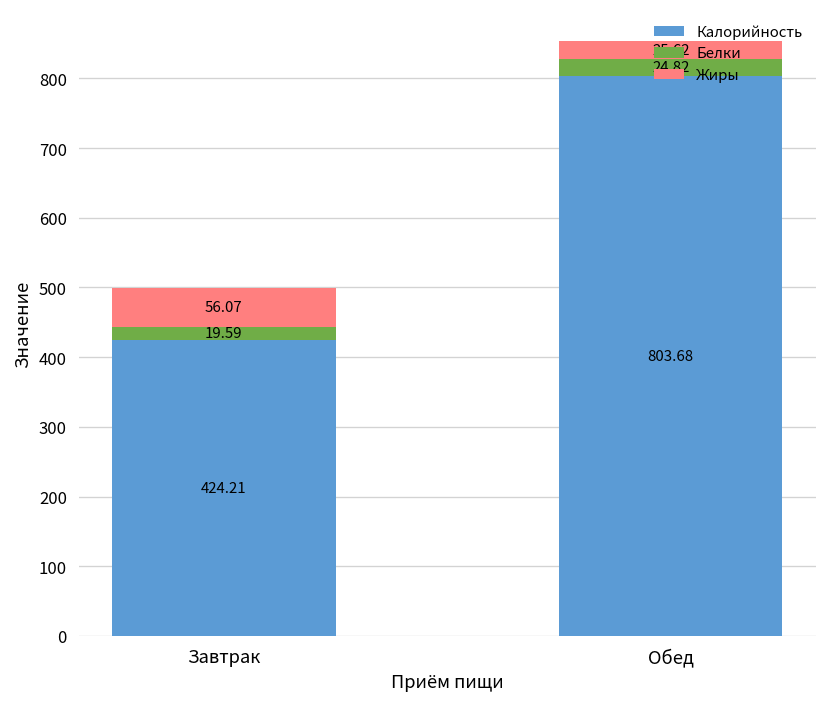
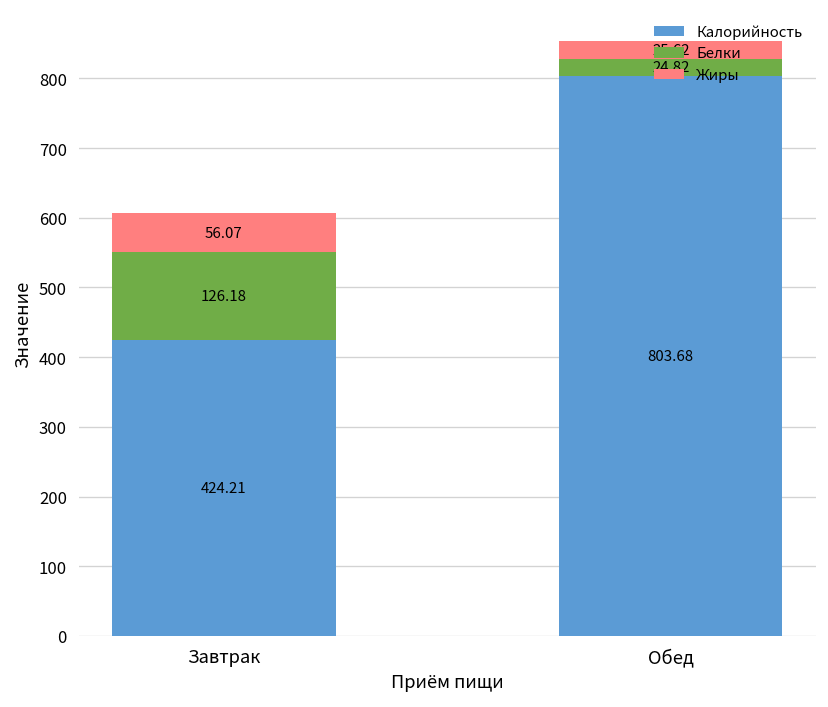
Белки, Завтрак: 19.59 -> 126.18
